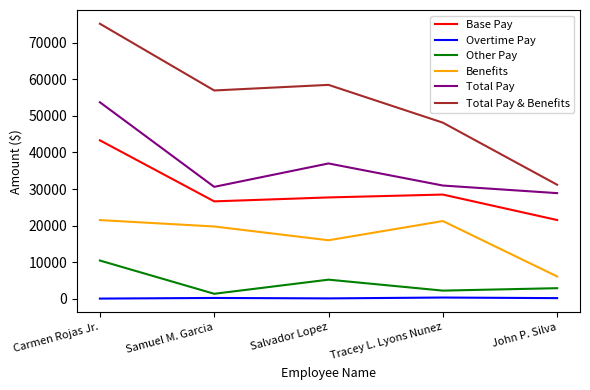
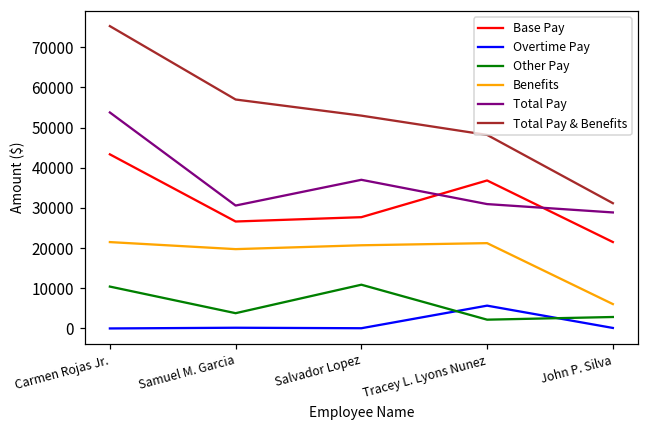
Other Pay, Samuel M. Garcia: 1000 -> 4000
Other Pay, Salvador Lopez: 5000 -> 11000
Benefits, Salvador Lopez: 16000 -> 21000
Total Pay & Benefits, Salvador Lopez: 59000 -> 53000
Base Pay, Tracey L. Lyons Nunez: 28000 -> 37000
Overtime Pay, Tracey L. Lyons Nunez: 0 -> 6000
